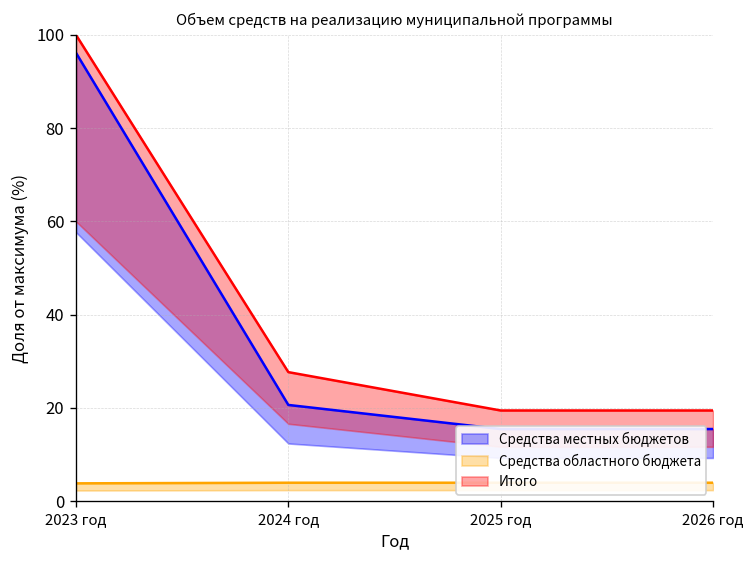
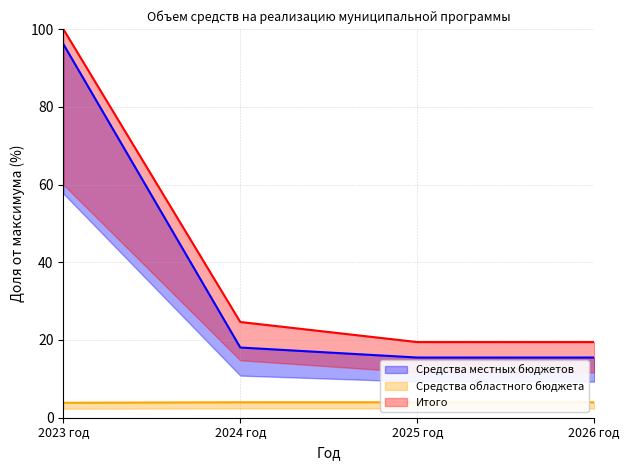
Средства местных бюджетов, 2024 год: 21 -> 18
Итого, 2024 год: 28 -> 25
